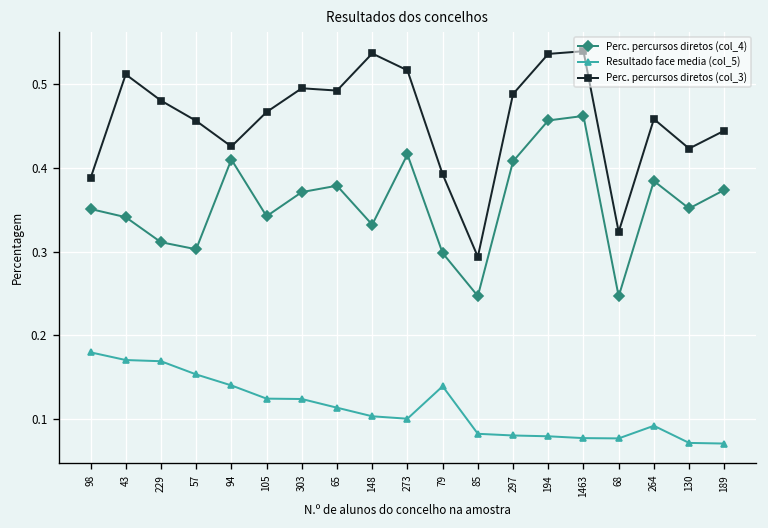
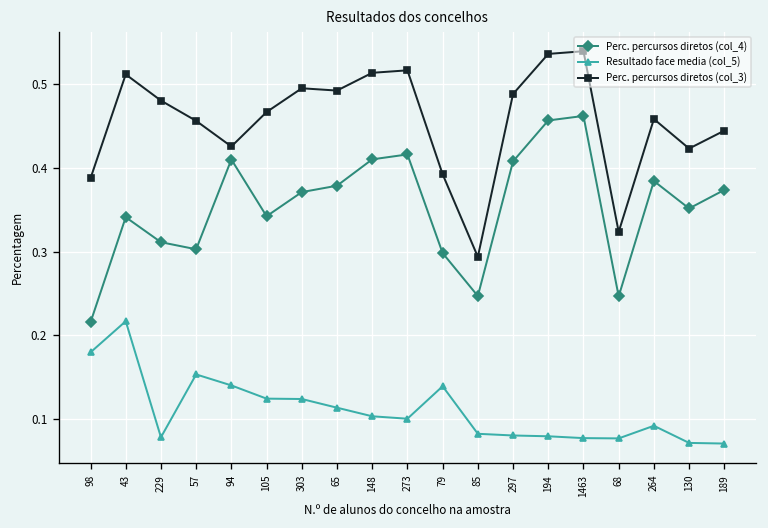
Perc. percursos diretos (col_4), 98: 0.35 -> 0.22
Resultado face media (col_5), 43: 0.17 -> 0.22
Resultado face media (col_5), 229: 0.17 -> 0.08
Perc. percursos diretos (col_4), 148: 0.33 -> 0.41
Perc. percursos diretos (col_3), 148: 0.54 -> 0.51
